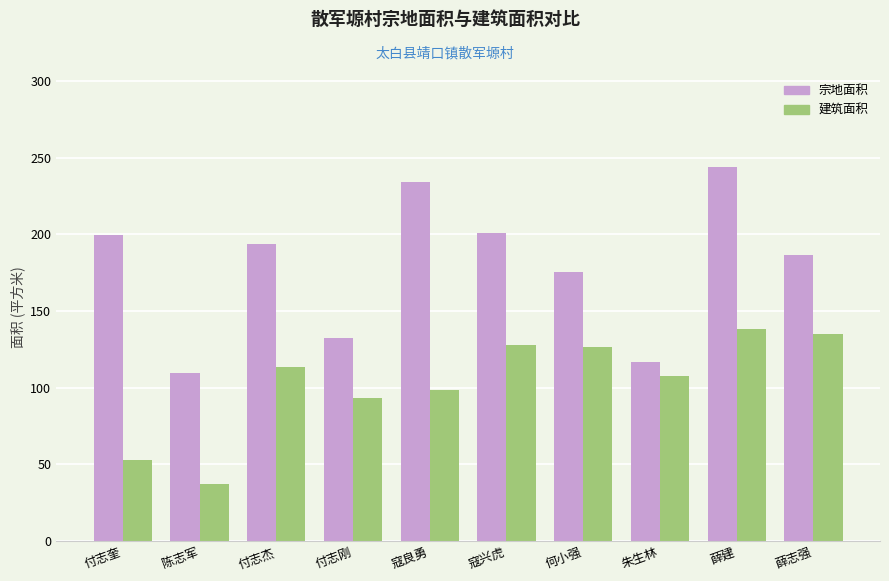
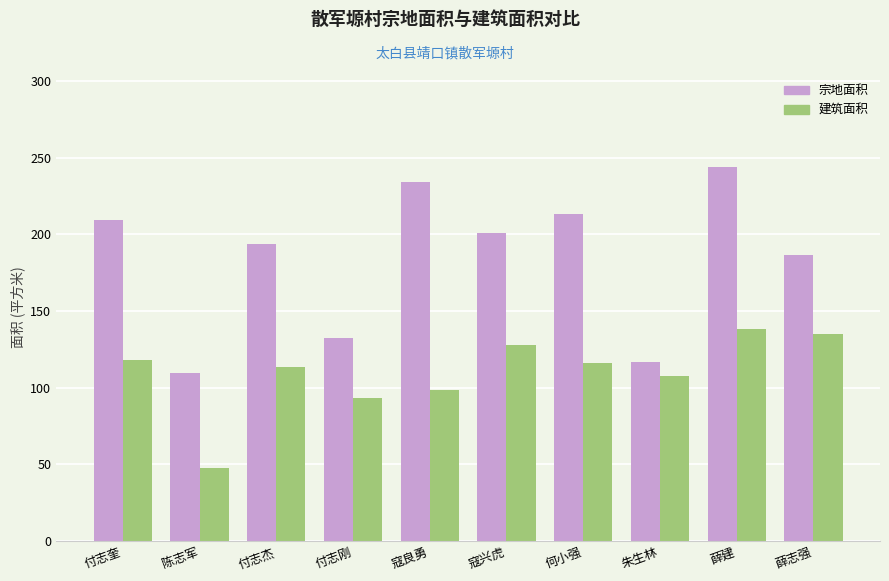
宗地面积, 付志奎: 199 -> 210
建筑面积, 付志奎: 53 -> 118
建筑面积, 陈志军: 37 -> 48
宗地面积, 何小强: 176 -> 213
建筑面积, 何小强: 127 -> 116
